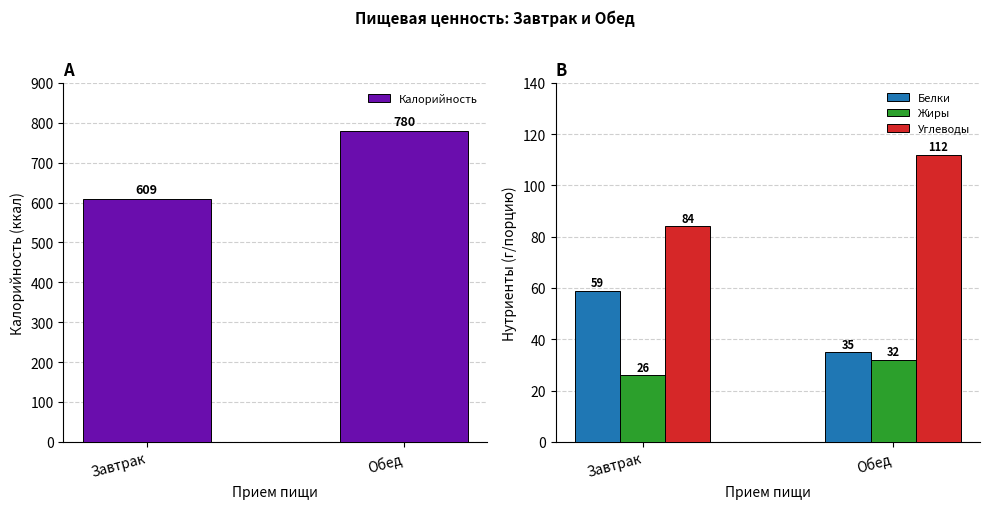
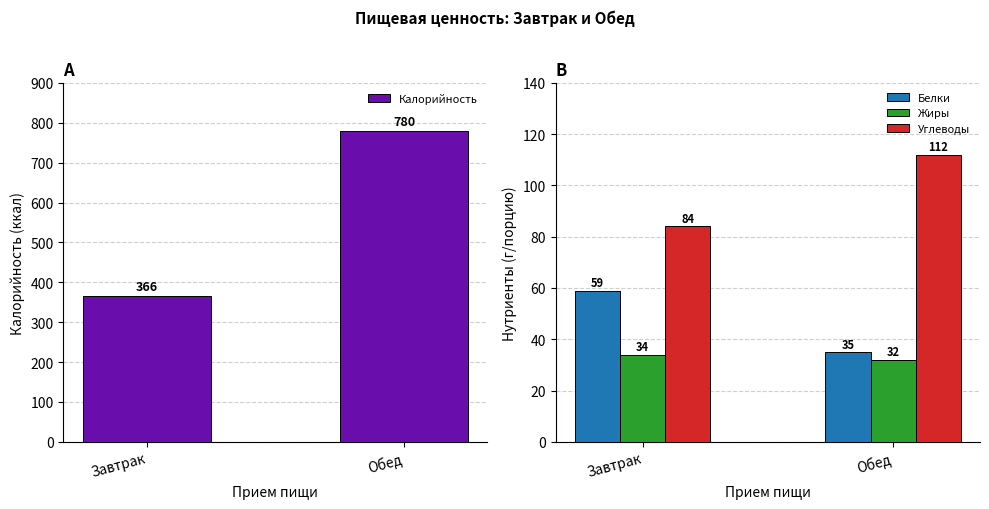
A, Завтрак: 609 -> 366
B, Жиры, Завтрак: 26 -> 34
